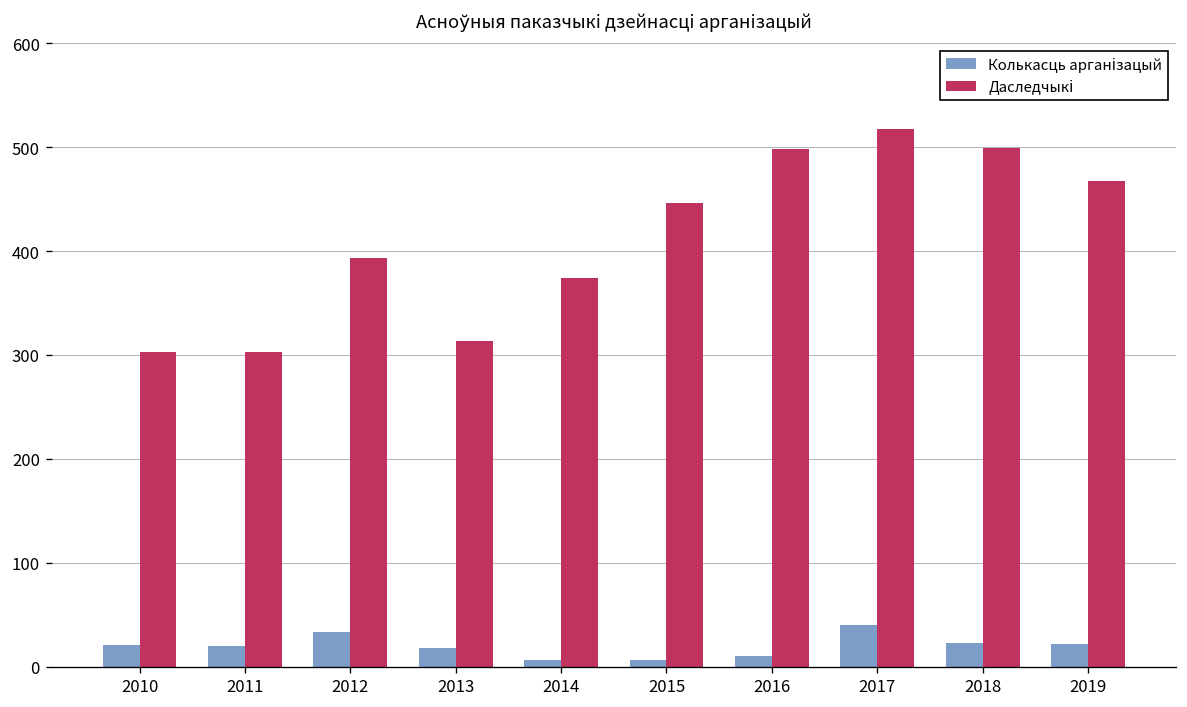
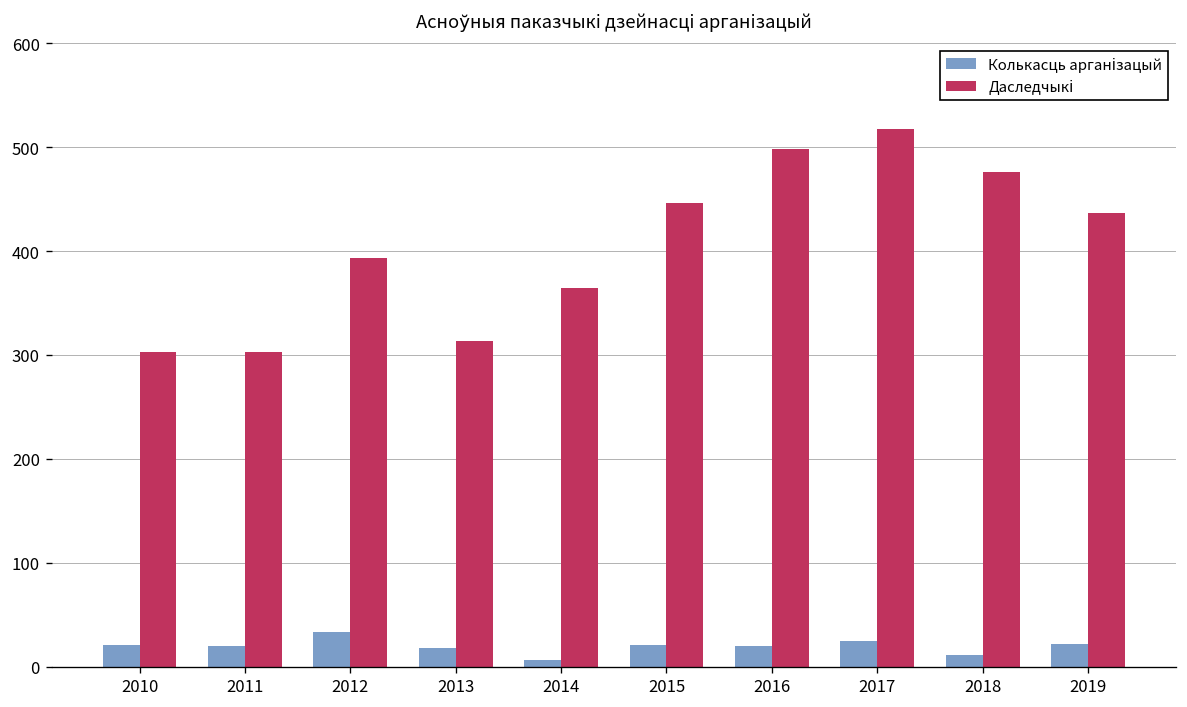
Даследчыкі, 2014: 370 -> 360
Колькасць арганізацый, 2015: 10 -> 20
Колькасць арганізацый, 2016: 10 -> 20
Колькасць арганізацый, 2017: 40 -> 30
Колькасць арганізацый, 2018: 20 -> 10
Даследчыкі, 2018: 500 -> 480
Даследчыкі, 2019: 470 -> 440
